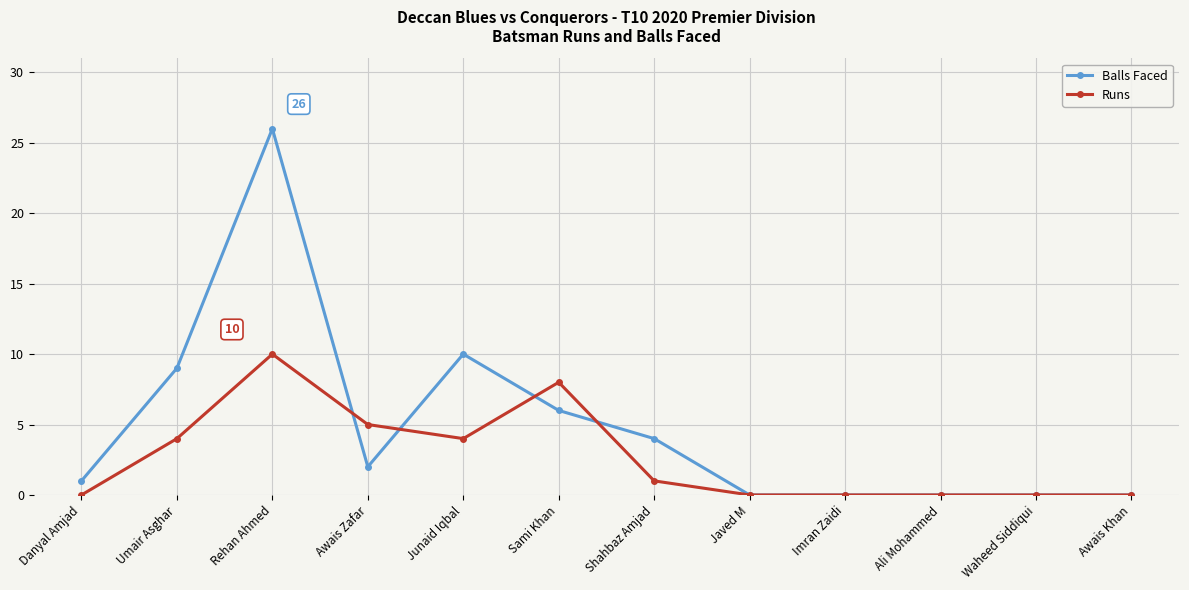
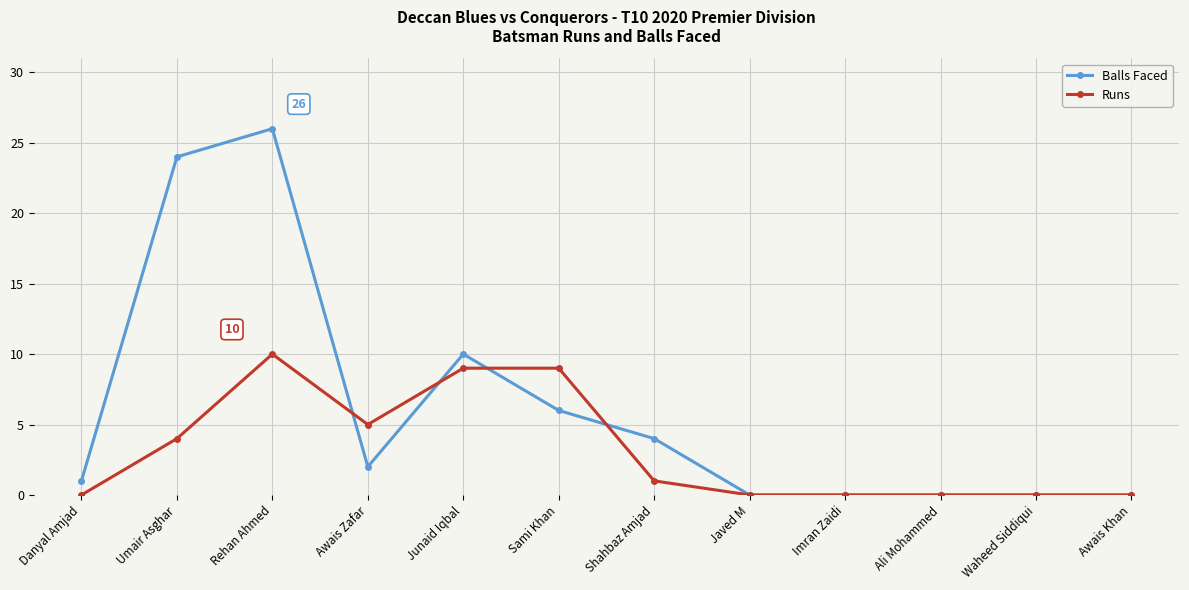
Balls Faced, Umair Asghar: 9 -> 24
Runs, Junaid Iqbal: 4 -> 9
Runs, Sami Khan: 8 -> 9
